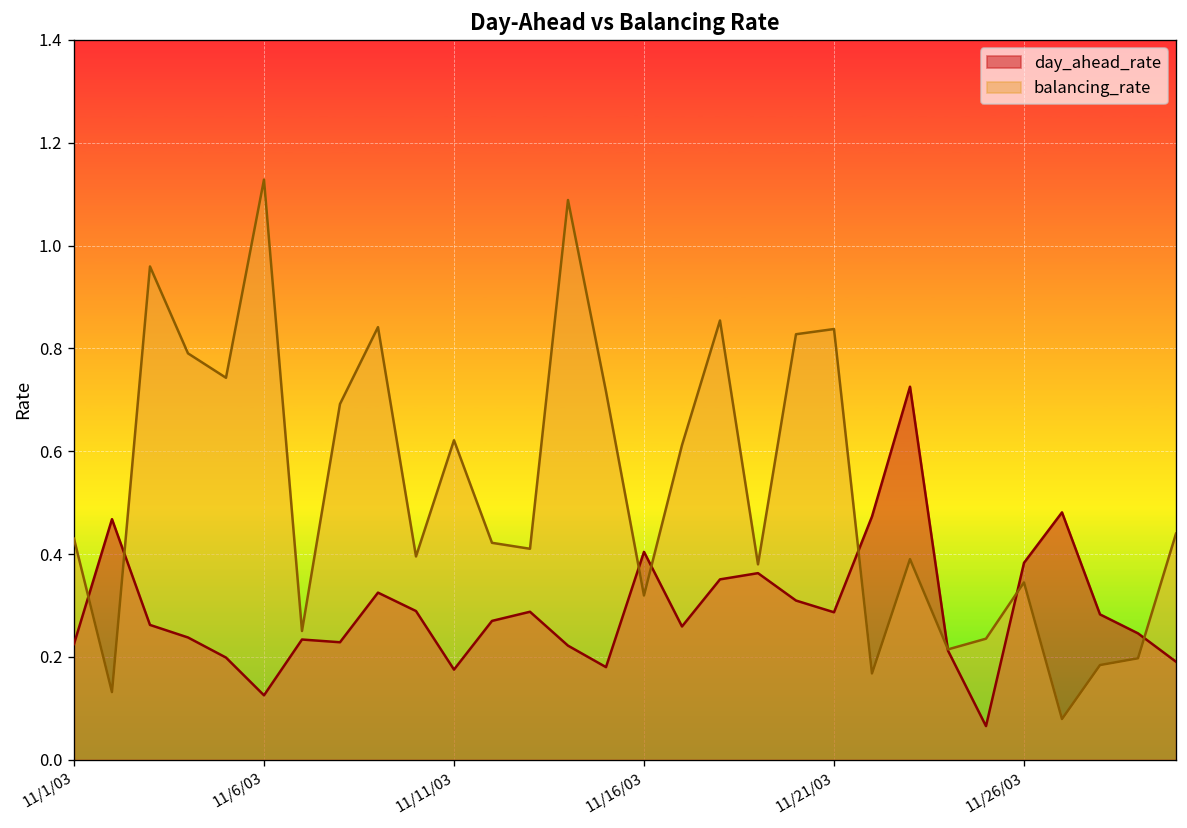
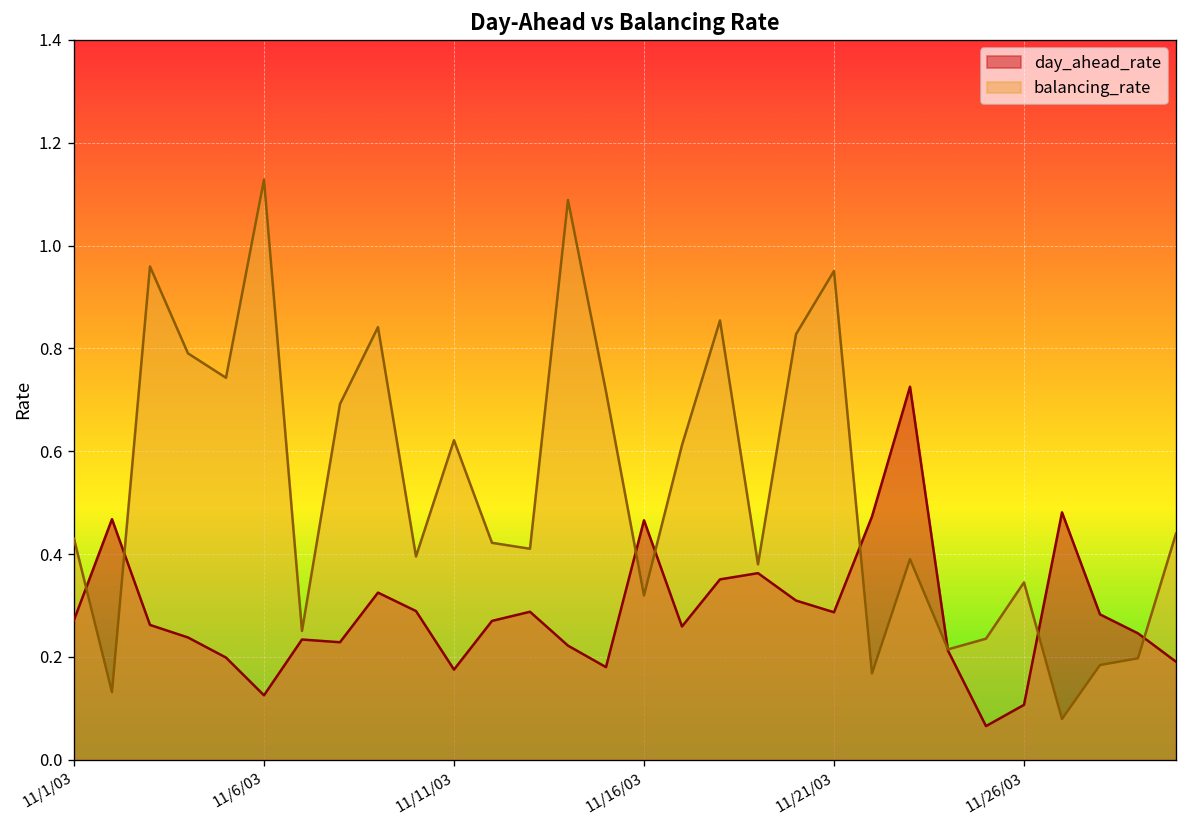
day_ahead_rate, 11/1/03: 0.23 -> 0.27
day_ahead_rate, 11/16/03: 0.40 -> 0.47
balancing_rate, 11/21/03: 0.84 -> 0.95
day_ahead_rate, 11/26/03: 0.38 -> 0.11
